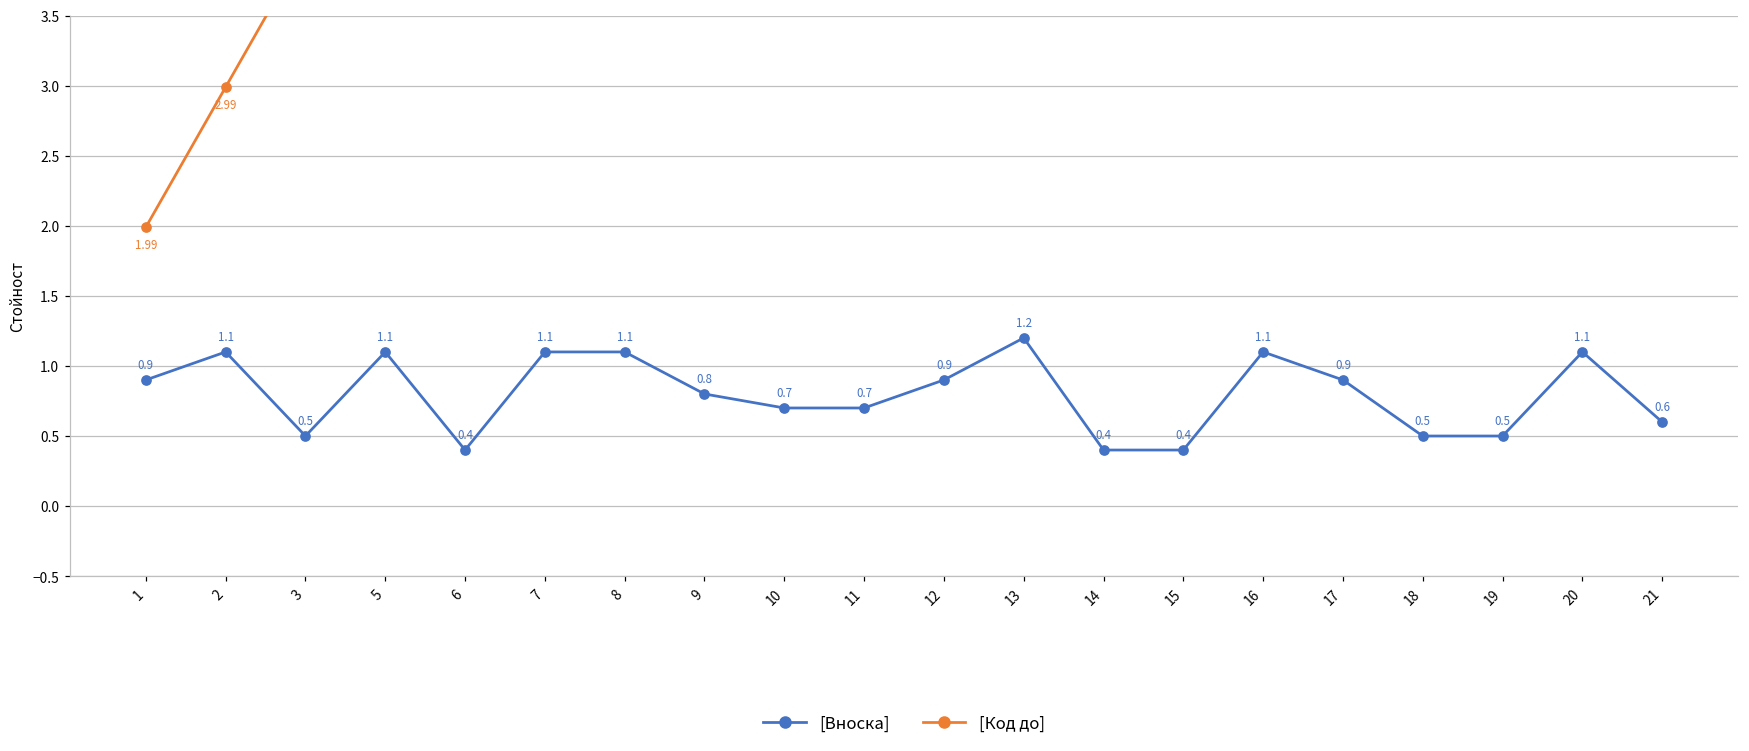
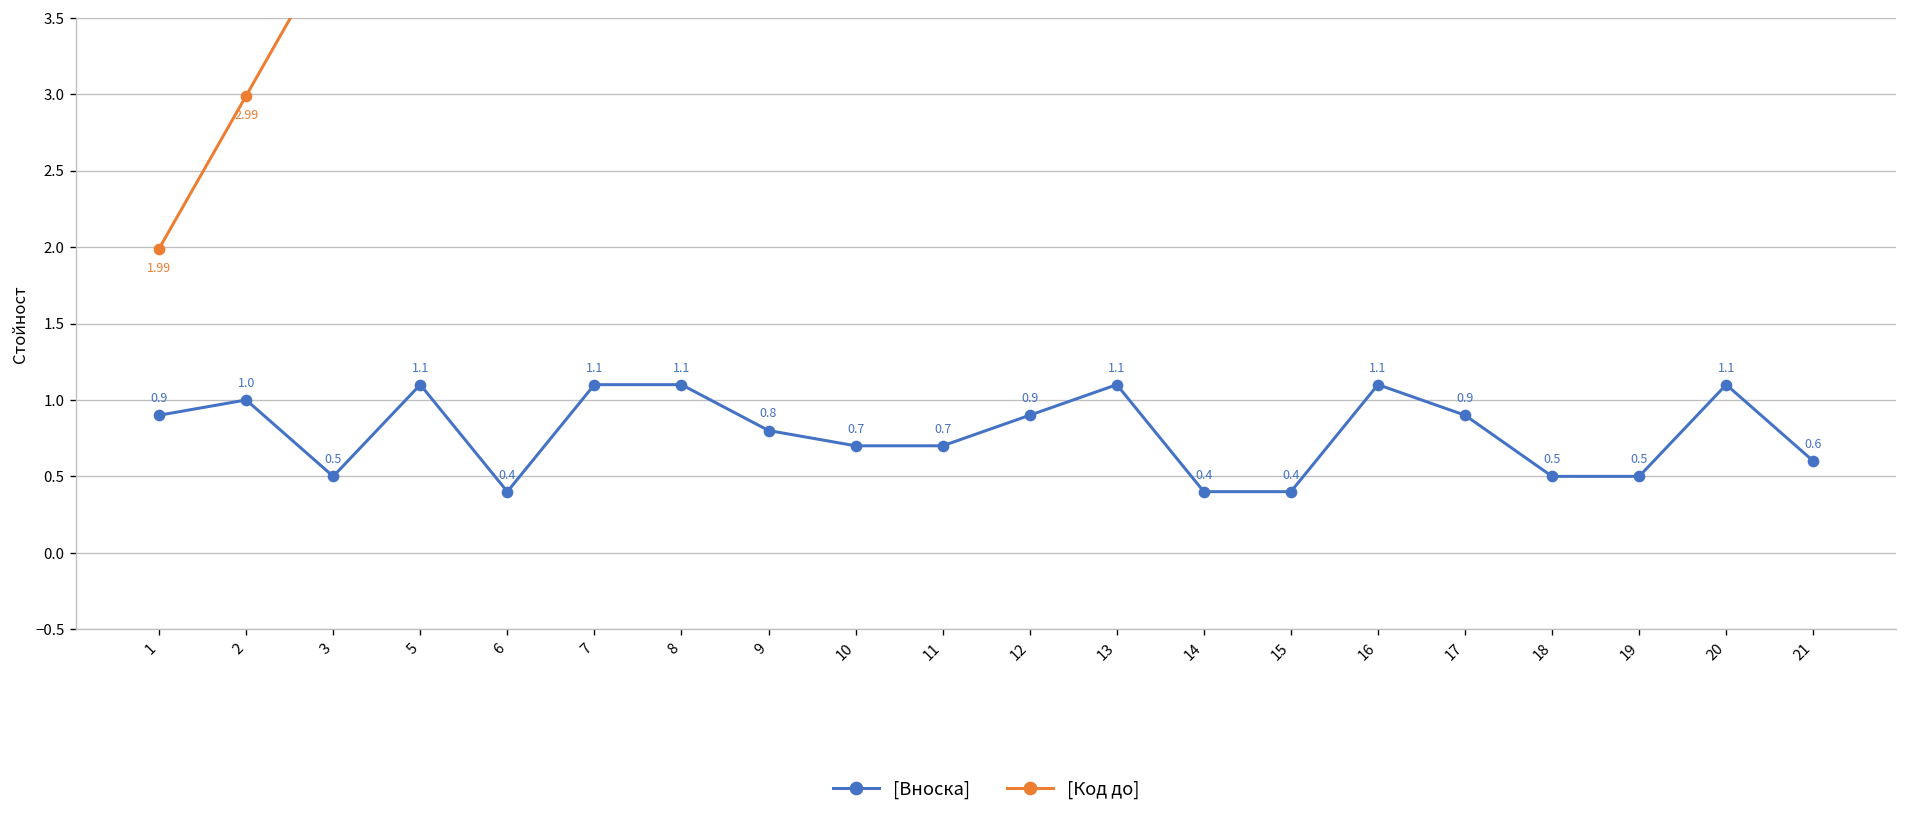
[Вноска], 2: 1.1 -> 1.0
[Вноска], 13: 1.2 -> 1.1
